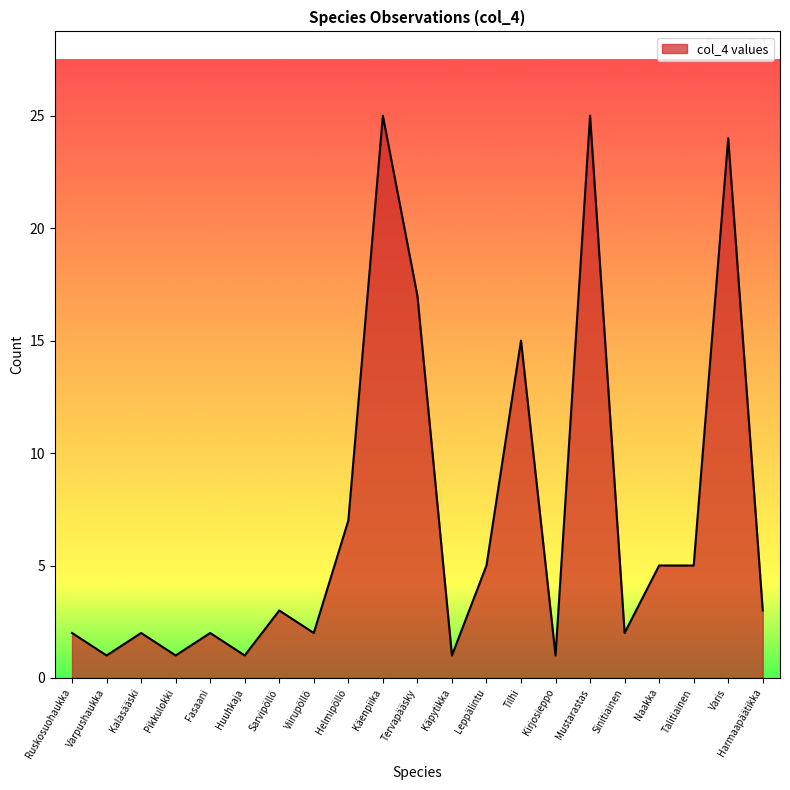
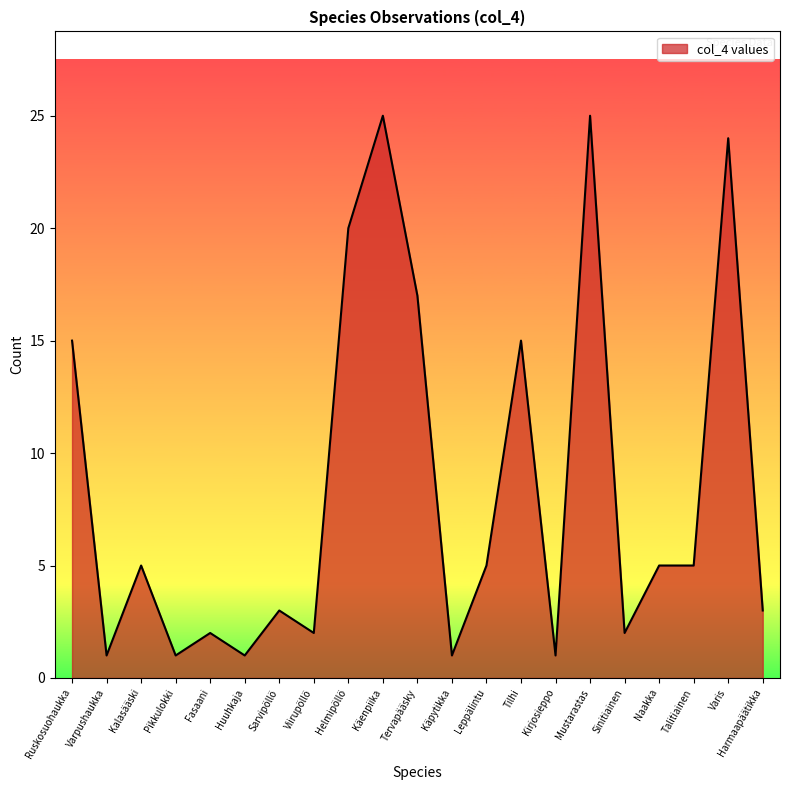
Ruskosuohaukka: 2 -> 15
Kalasääski: 2 -> 5
Helmipöllö: 7 -> 20
